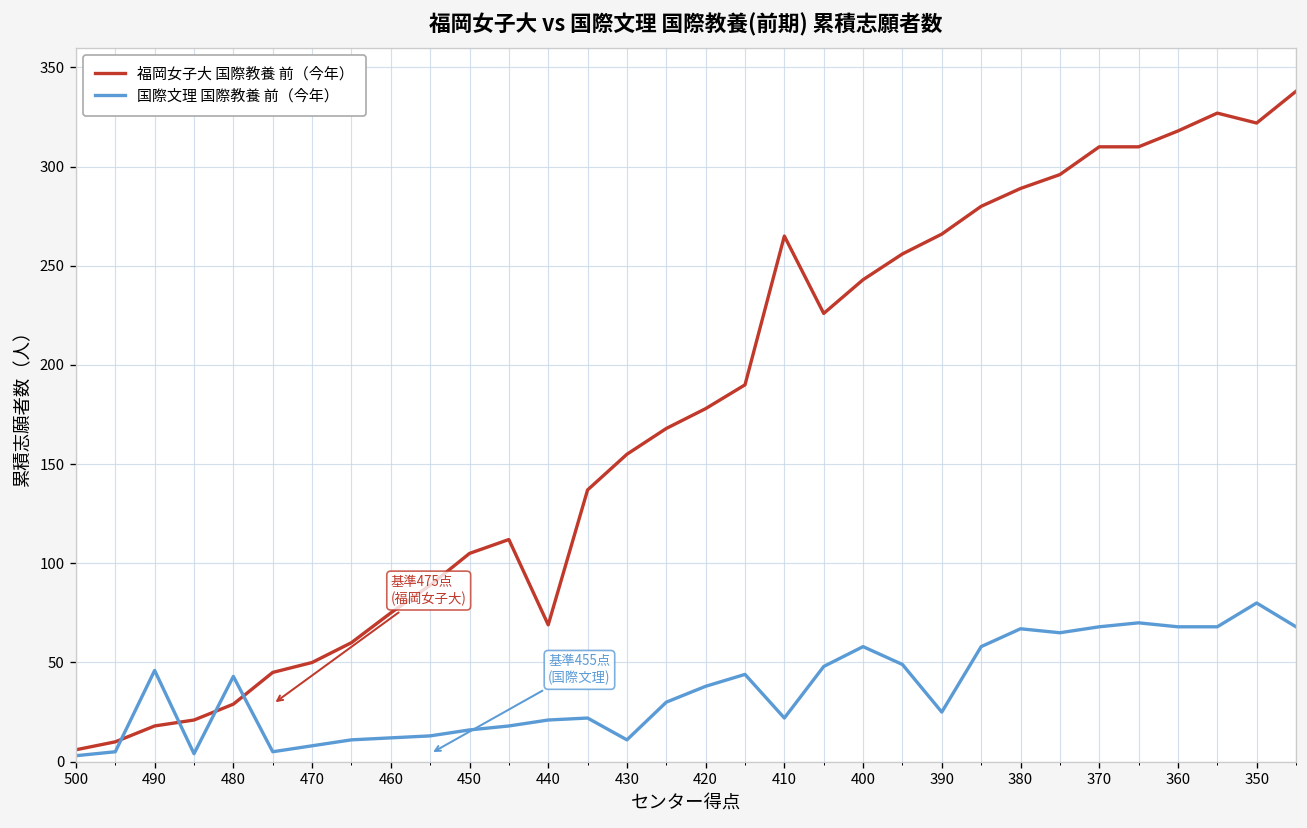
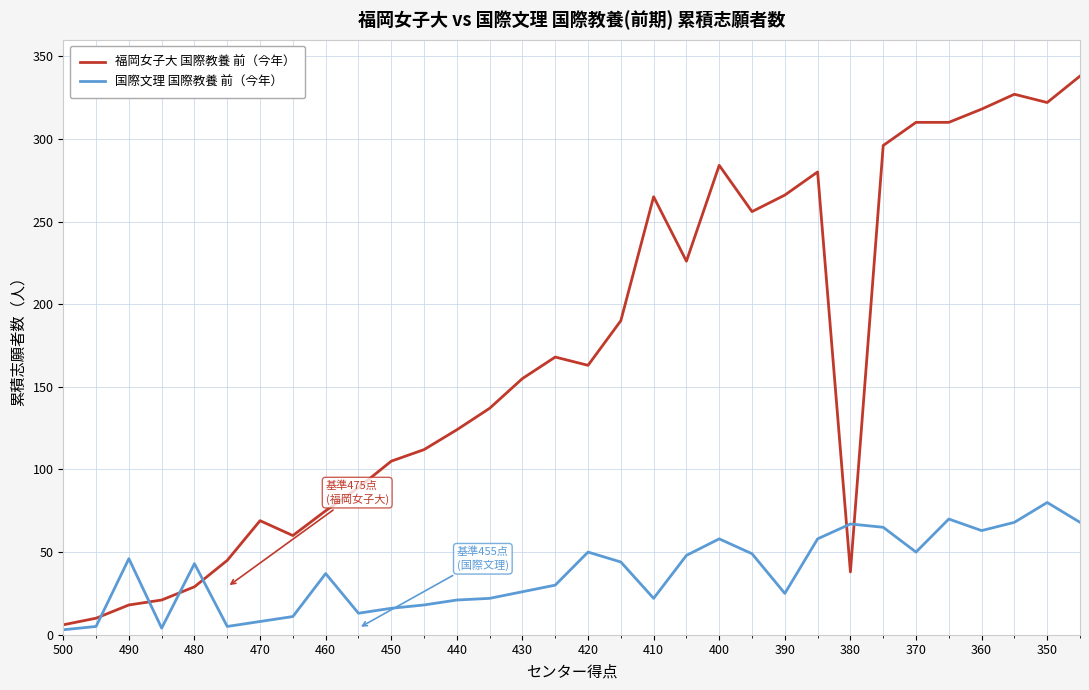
福岡女子大 国際教養 前（今年）, 470: 50 -> 69
国際文理 国際教養 前（今年）, 460: 12 -> 37
福岡女子大 国際教養 前（今年）, 440: 69 -> 124
国際文理 国際教養 前（今年）, 430: 11 -> 26
福岡女子大 国際教養 前（今年）, 420: 178 -> 163
国際文理 国際教養 前（今年）, 420: 38 -> 50
福岡女子大 国際教養 前（今年）, 400: 243 -> 284
福岡女子大 国際教養 前（今年）, 380: 289 -> 38
国際文理 国際教養 前（今年）, 370: 68 -> 50
国際文理 国際教養 前（今年）, 360: 68 -> 63
